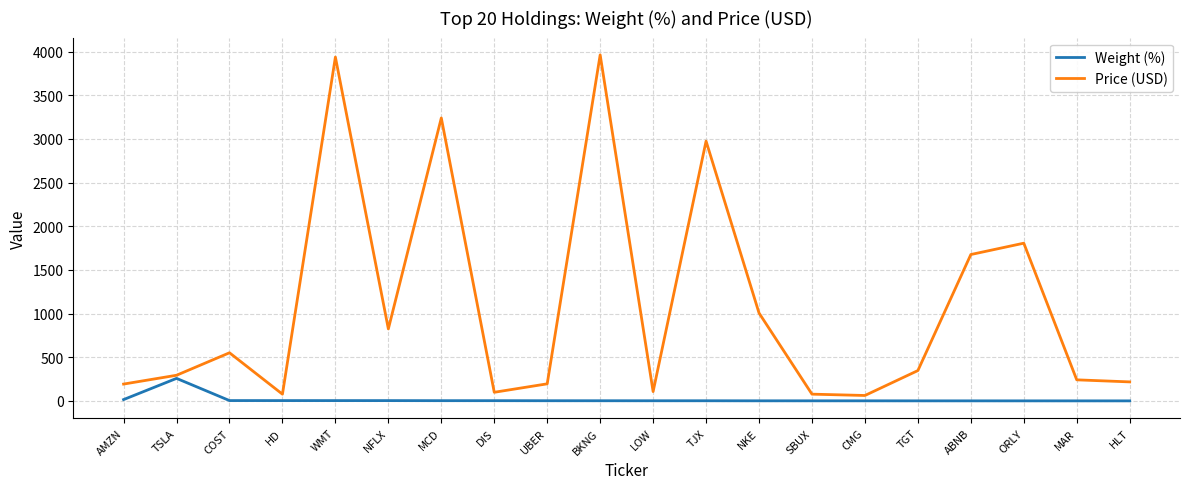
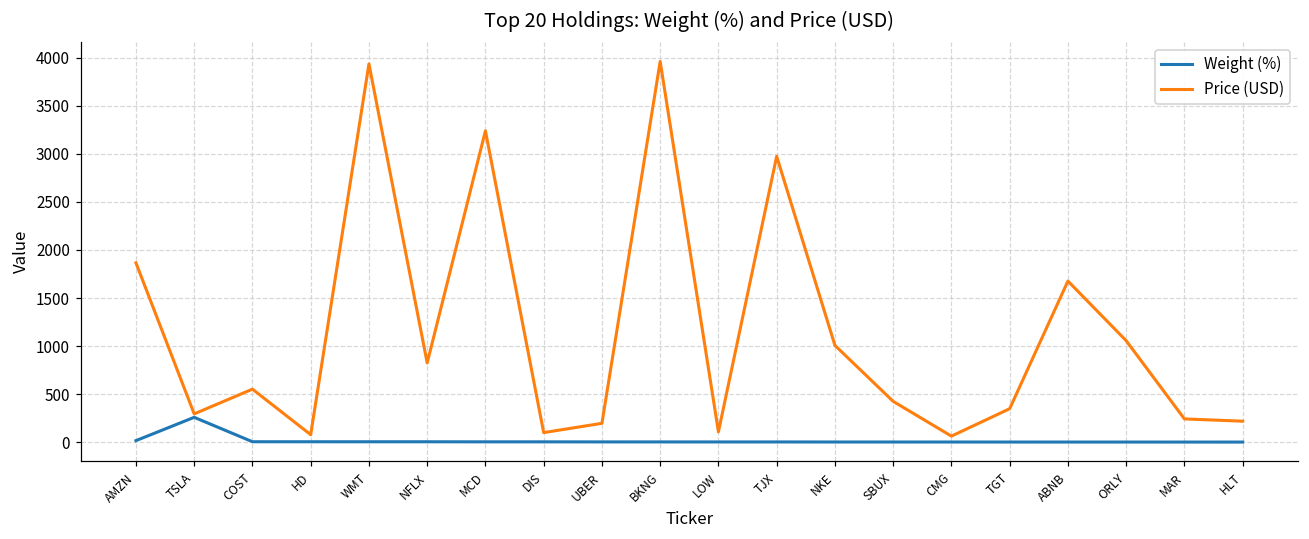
Price (USD), AMZN: 200 -> 1900
Price (USD), SBUX: 100 -> 400
Price (USD), ORLY: 1800 -> 1100
